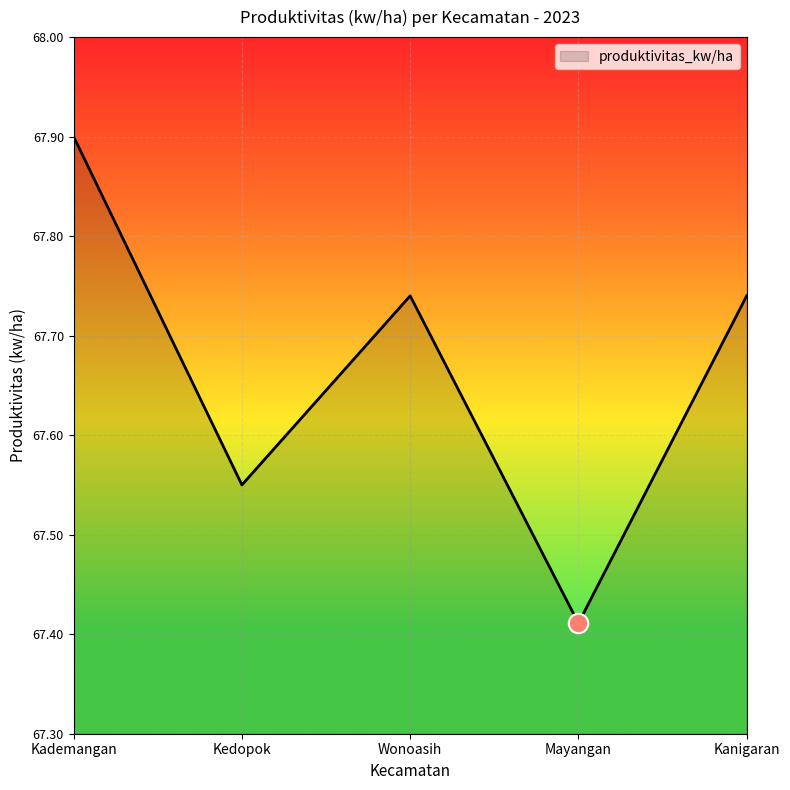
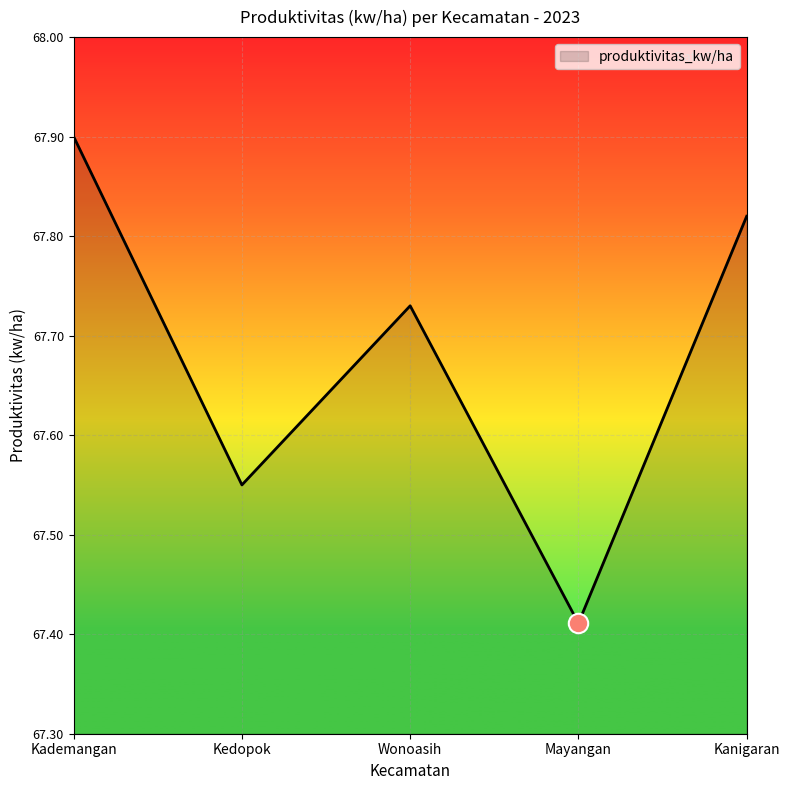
produktivitas_kw/ha, Wonoasih: 67.74 -> 67.73
produktivitas_kw/ha, Kanigaran: 67.74 -> 67.82
